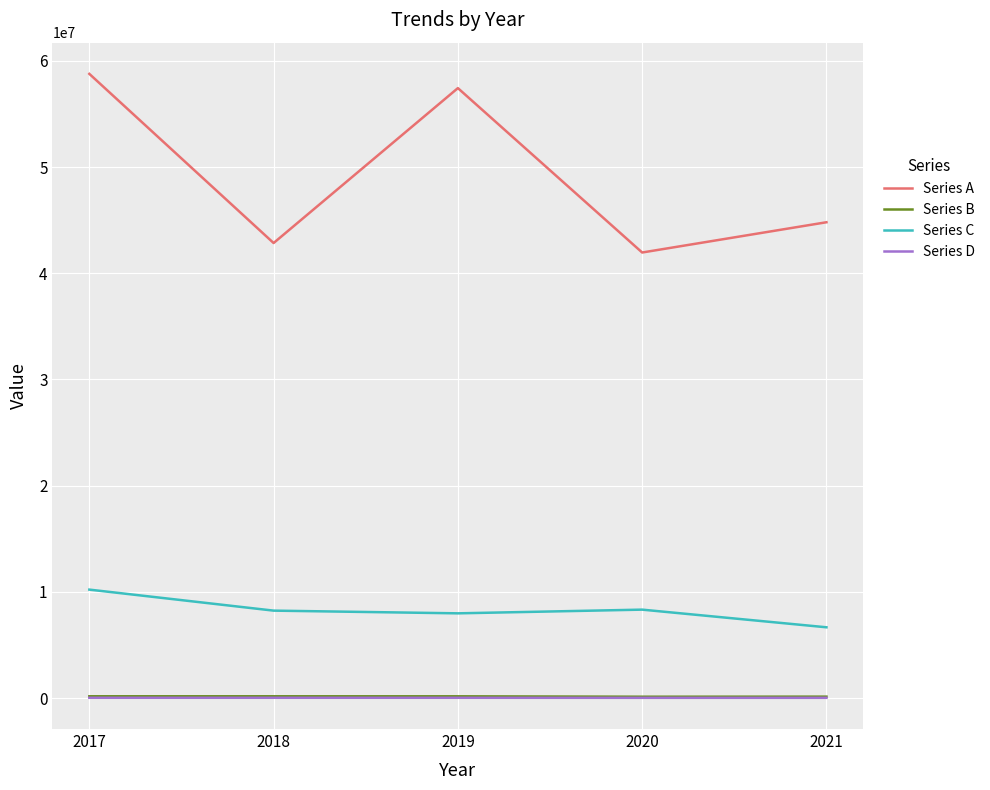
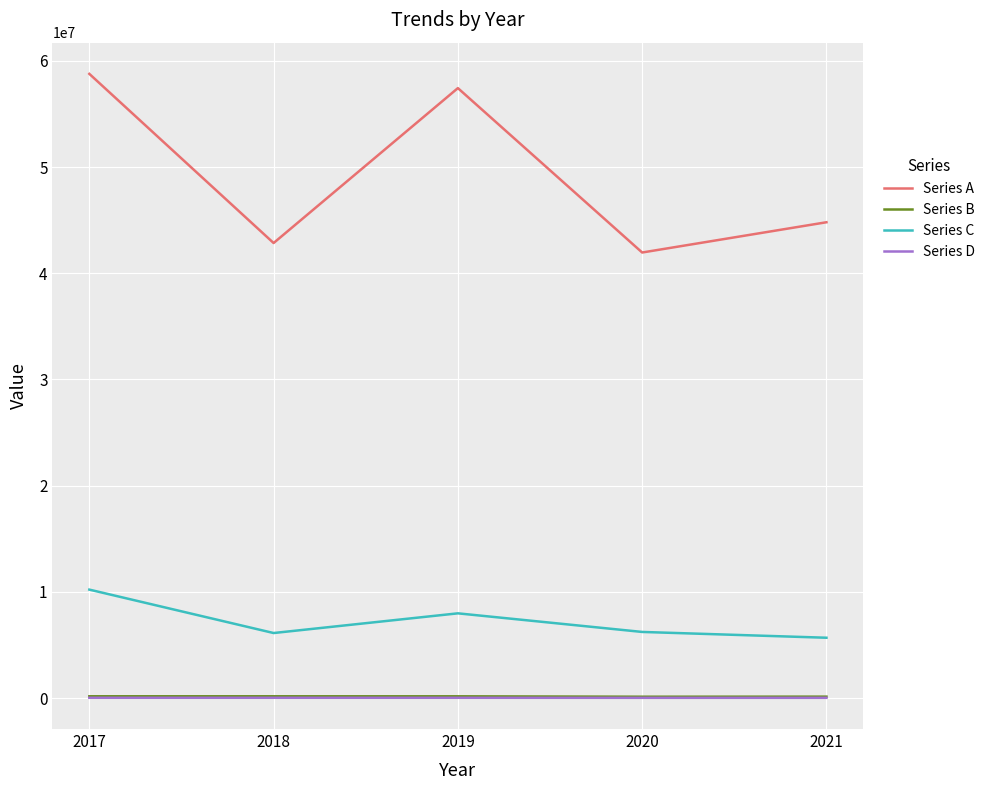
Series C, 2018: 8200000 -> 6100000
Series C, 2020: 8300000 -> 6200000
Series C, 2021: 6700000 -> 5700000
